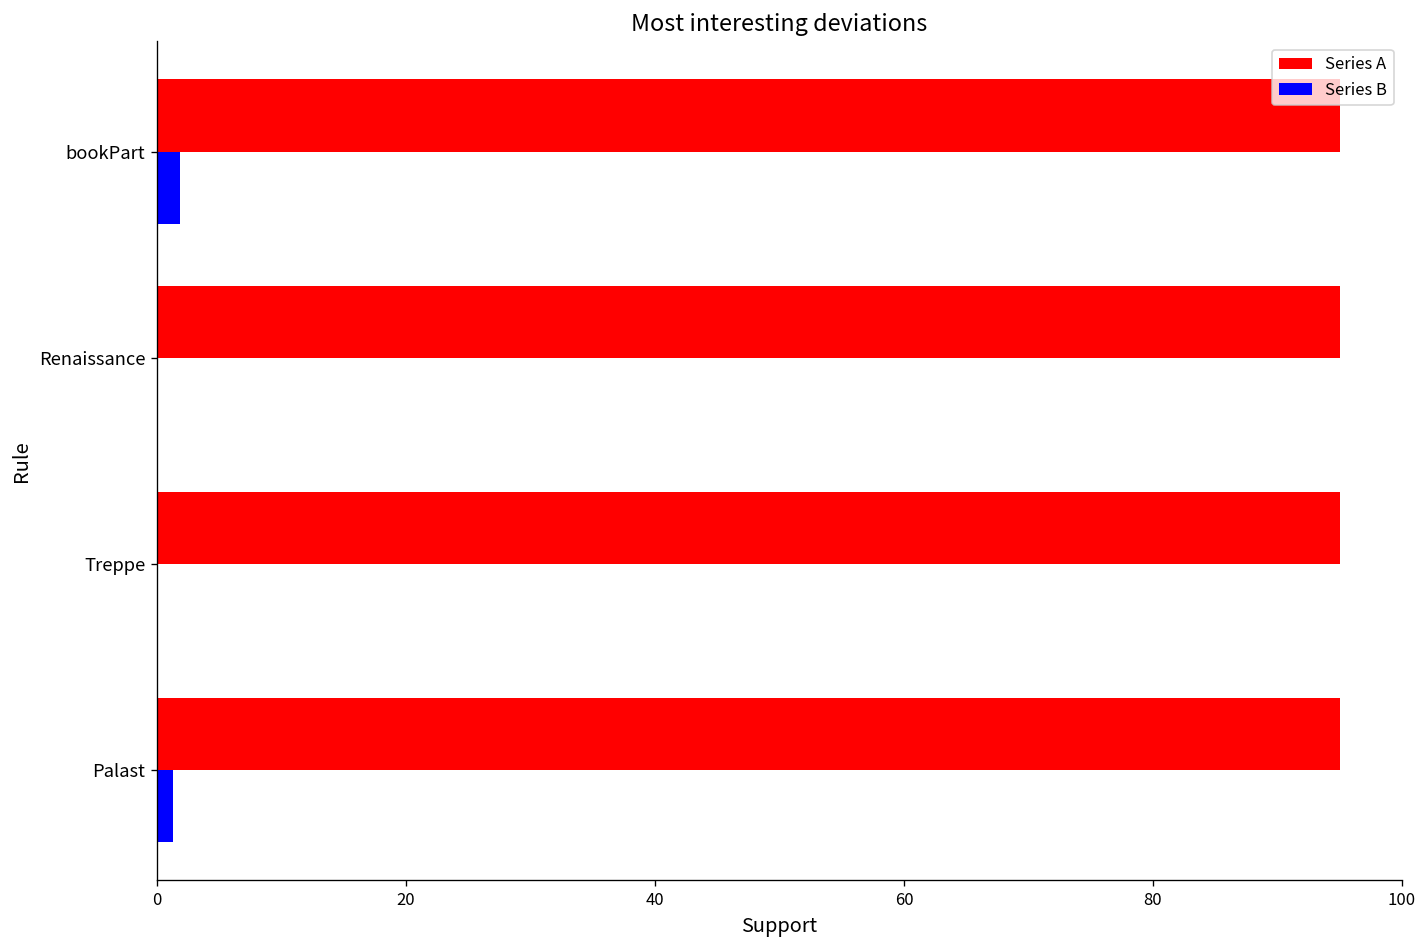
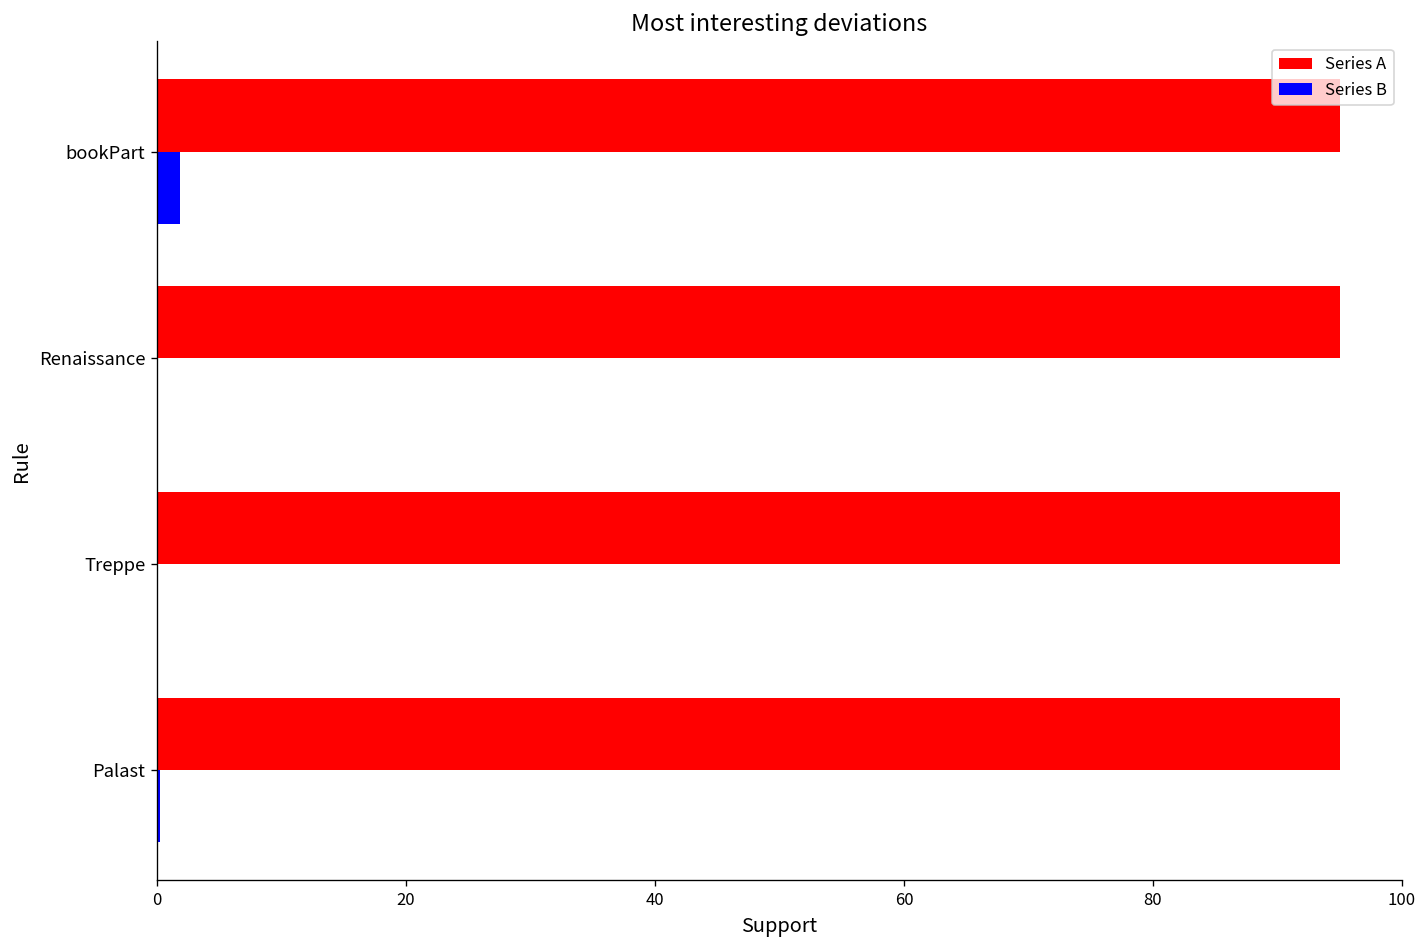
Series B, Palast: 1.3 -> 0.2
